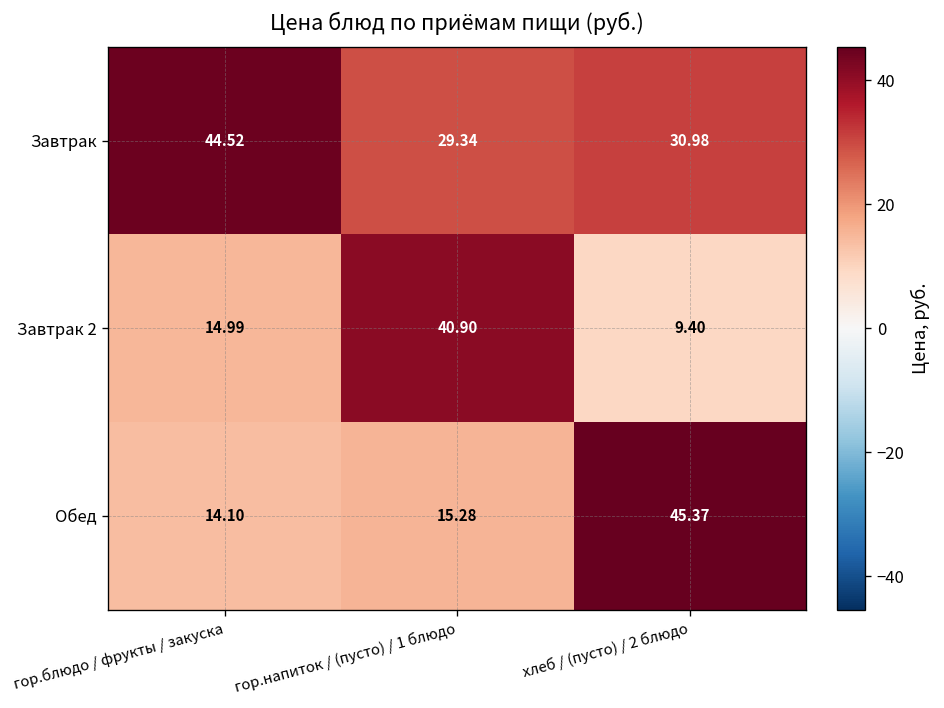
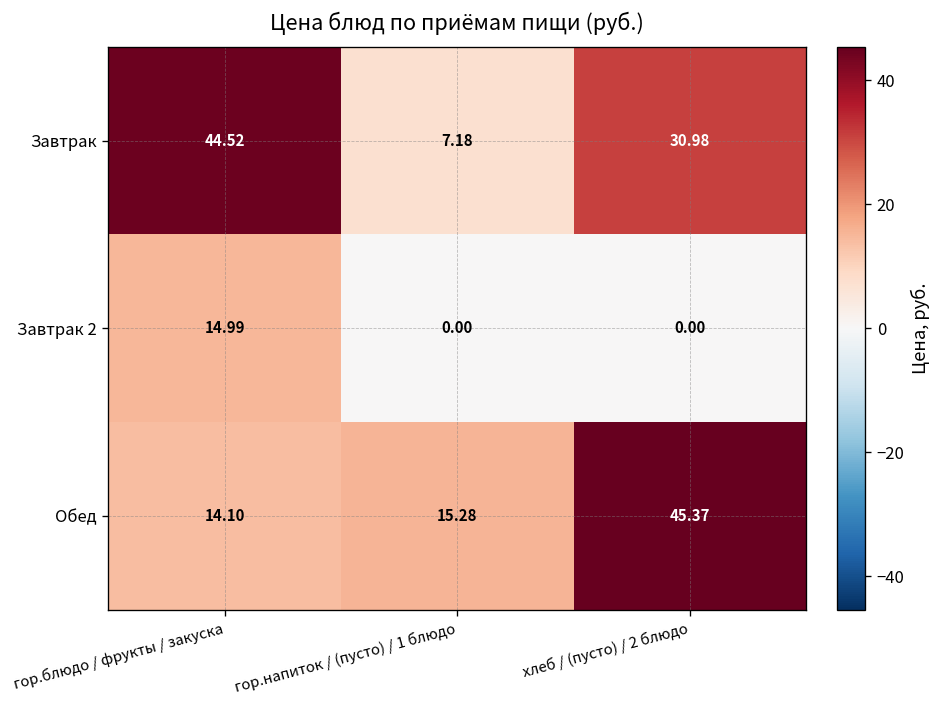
Завтрак, гор.напиток / (пусто) / 1 блюдо: 29.34 -> 7.18
Завтрак 2, гор.напиток / (пусто) / 1 блюдо: 40.90 -> 0.00
Завтрак 2, хлеб / (пусто) / 2 блюдо: 9.40 -> 0.00
